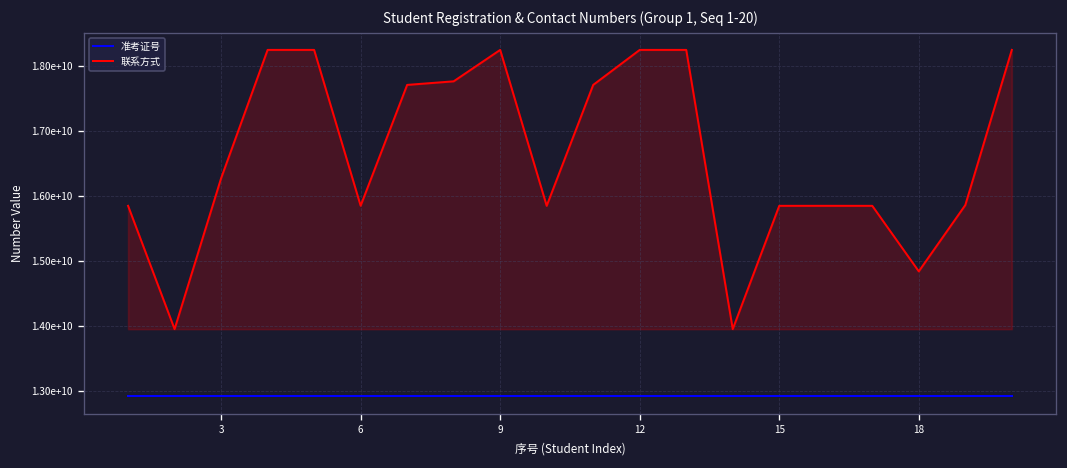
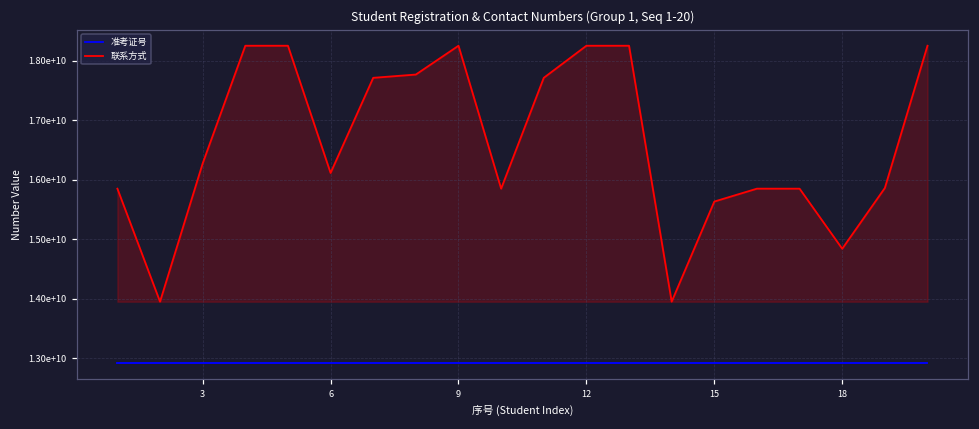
联系方式, 6: 15900000000 -> 16100000000
联系方式, 15: 15900000000 -> 15600000000
